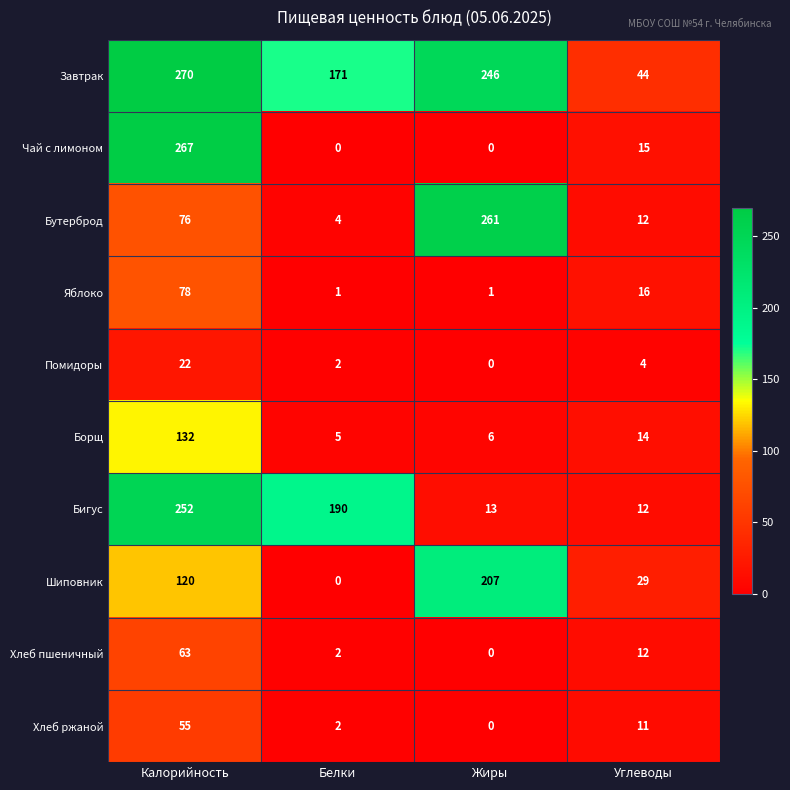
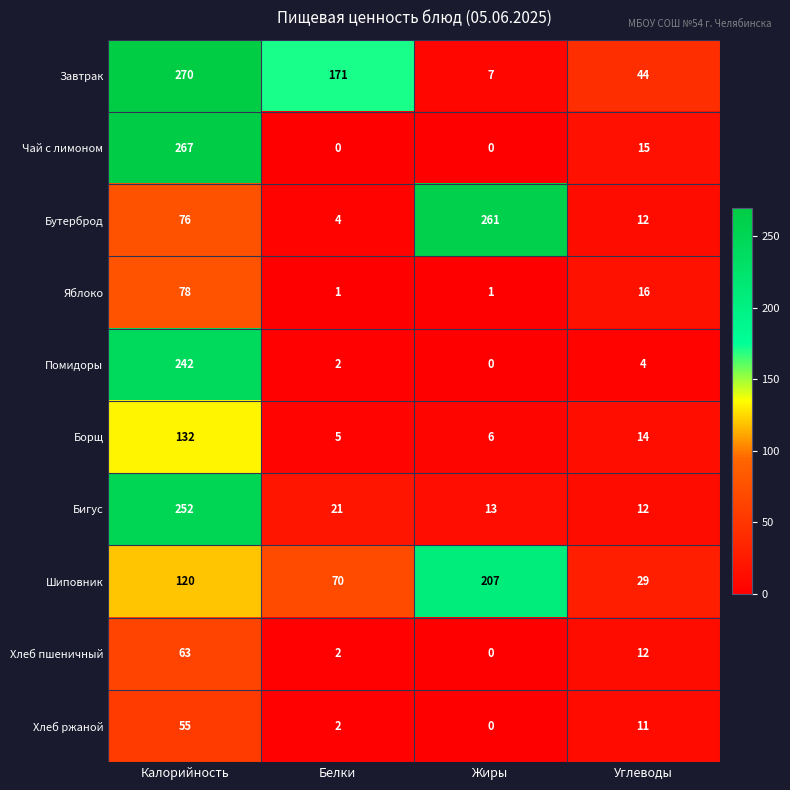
Завтрак, Жиры: 246 -> 7
Помидоры, Калорийность: 22 -> 242
Бигус, Белки: 190 -> 21
Шиповник, Белки: 0 -> 70
